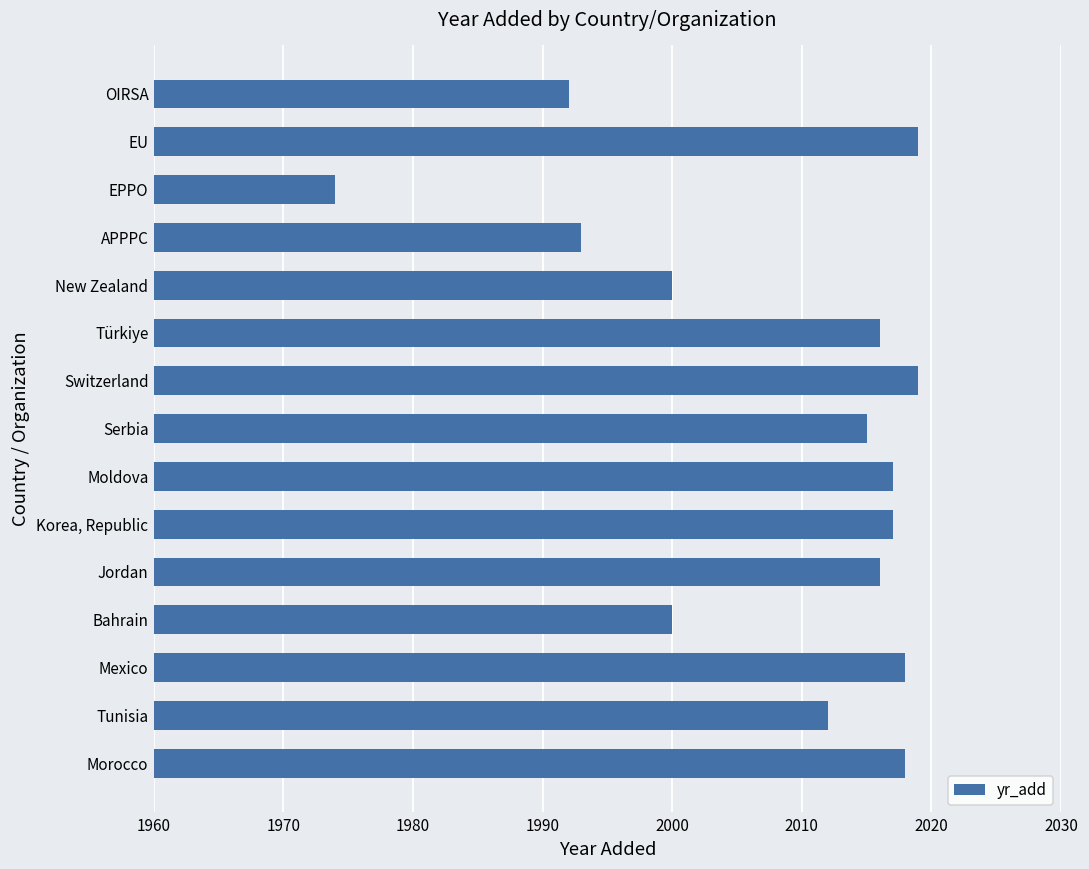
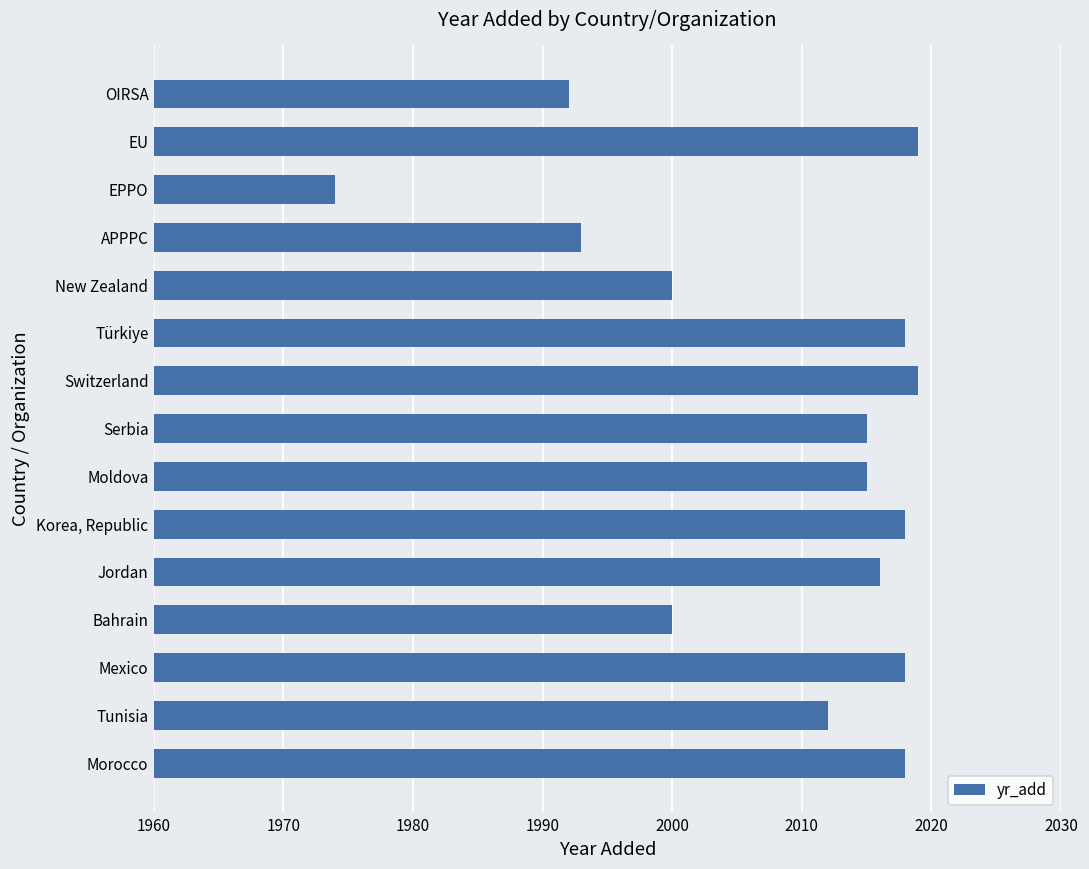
Türkiye: 2016 -> 2018
Moldova: 2017 -> 2015
Korea, Republic: 2017 -> 2018
